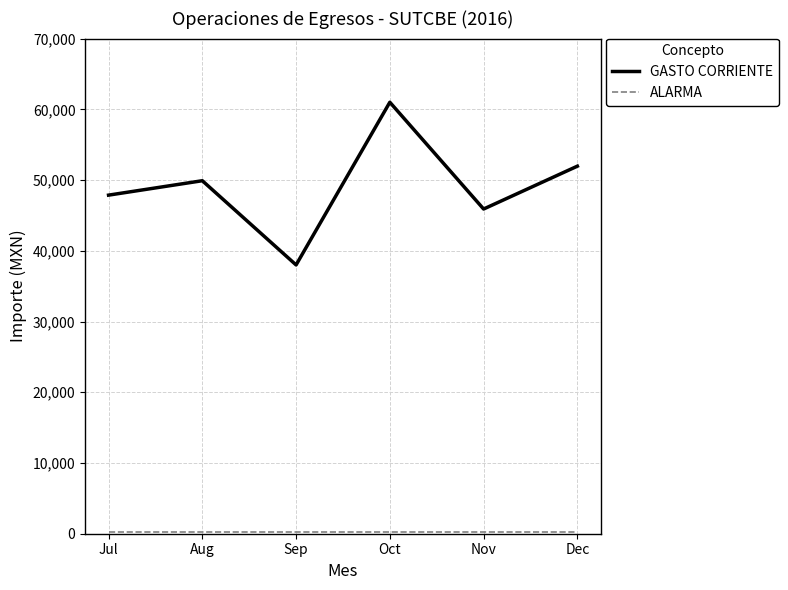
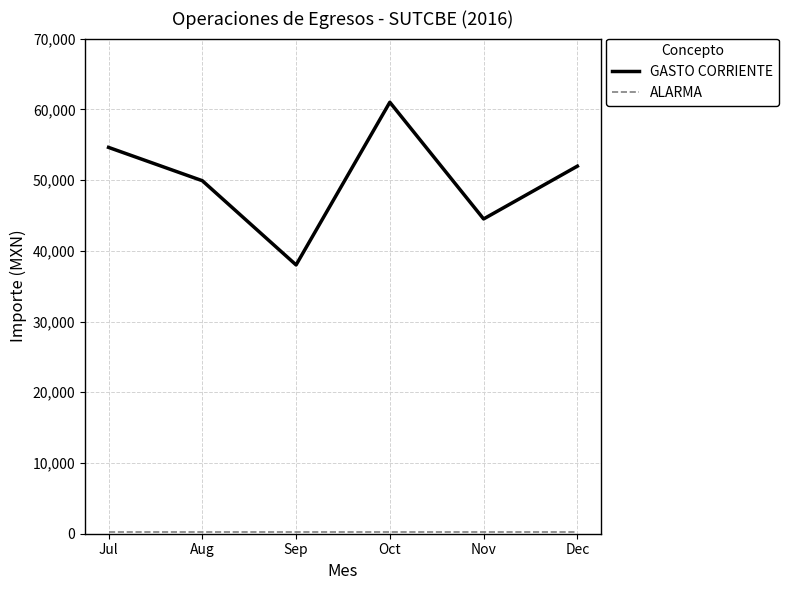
GASTO CORRIENTE, Jul: 48,000 -> 55,000
GASTO CORRIENTE, Nov: 46,000 -> 45,000
